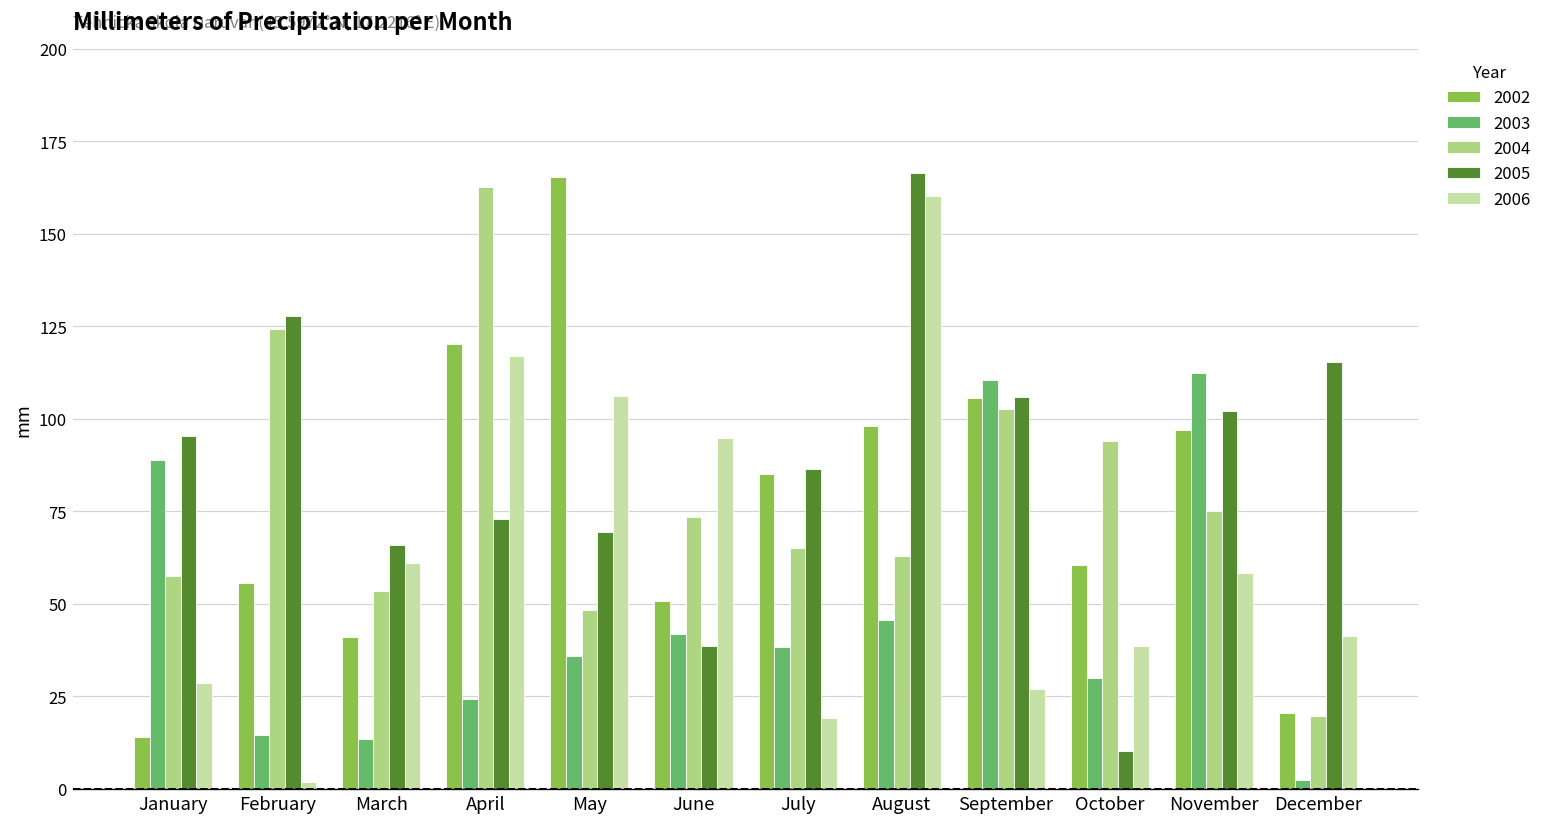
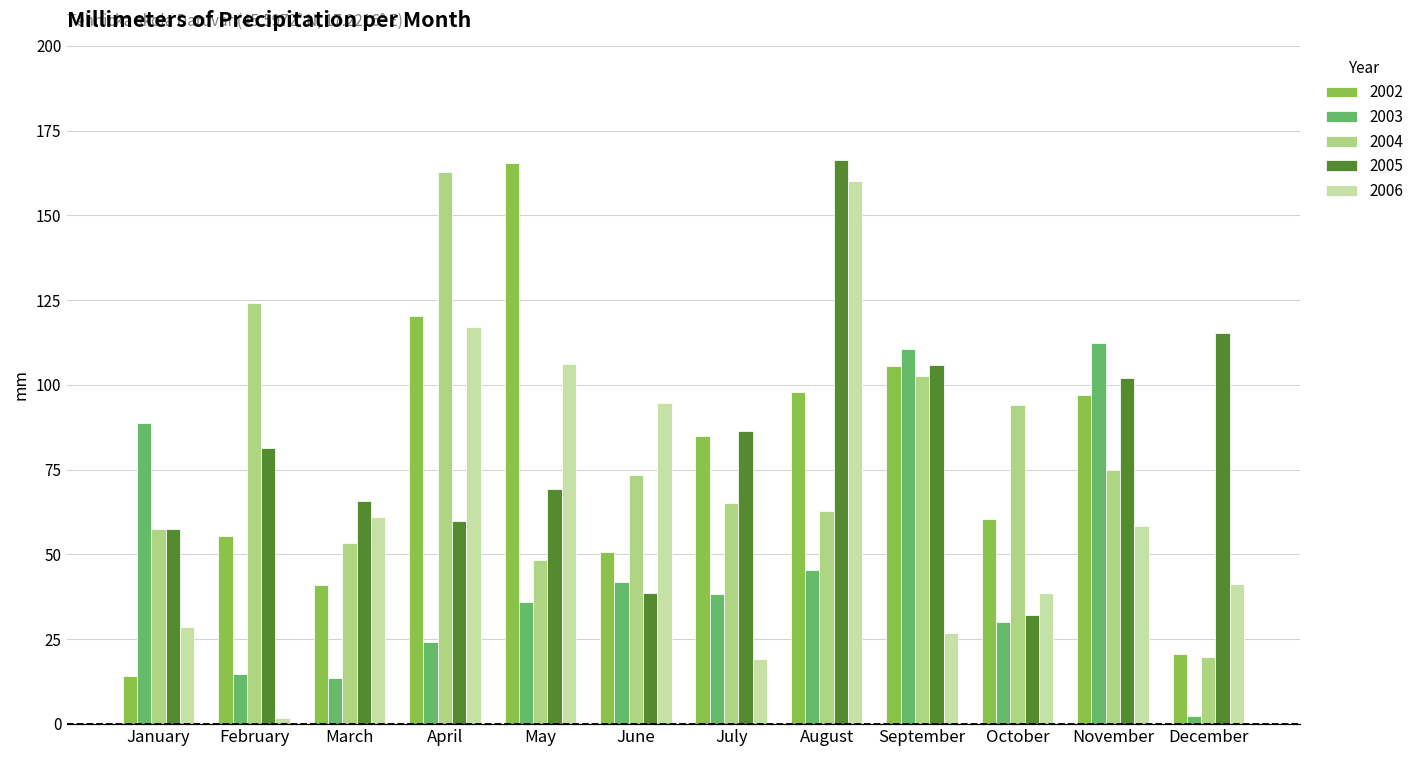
2005, January: 96 -> 58
2005, February: 128 -> 82
2005, April: 73 -> 60
2005, October: 10 -> 32
